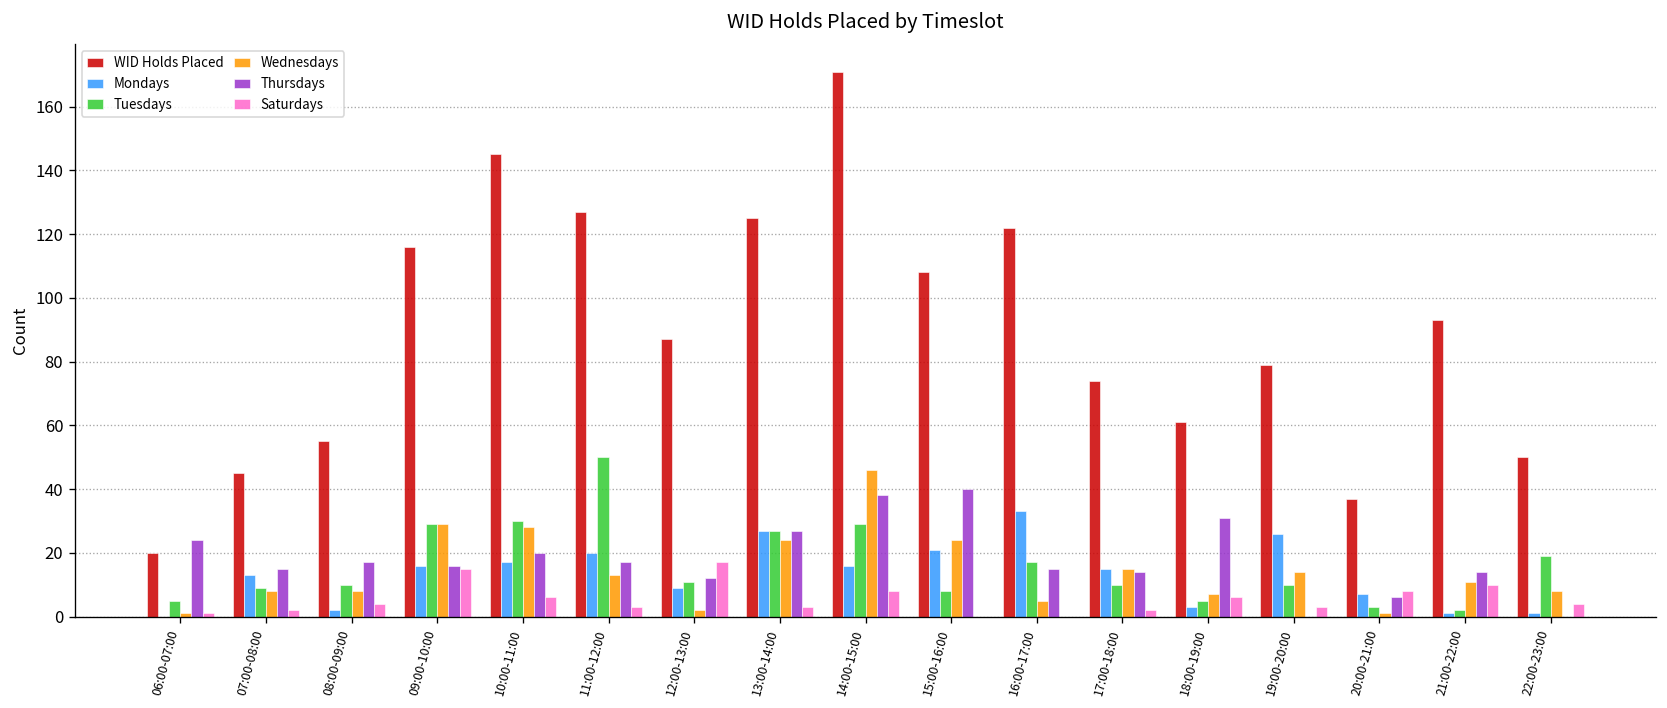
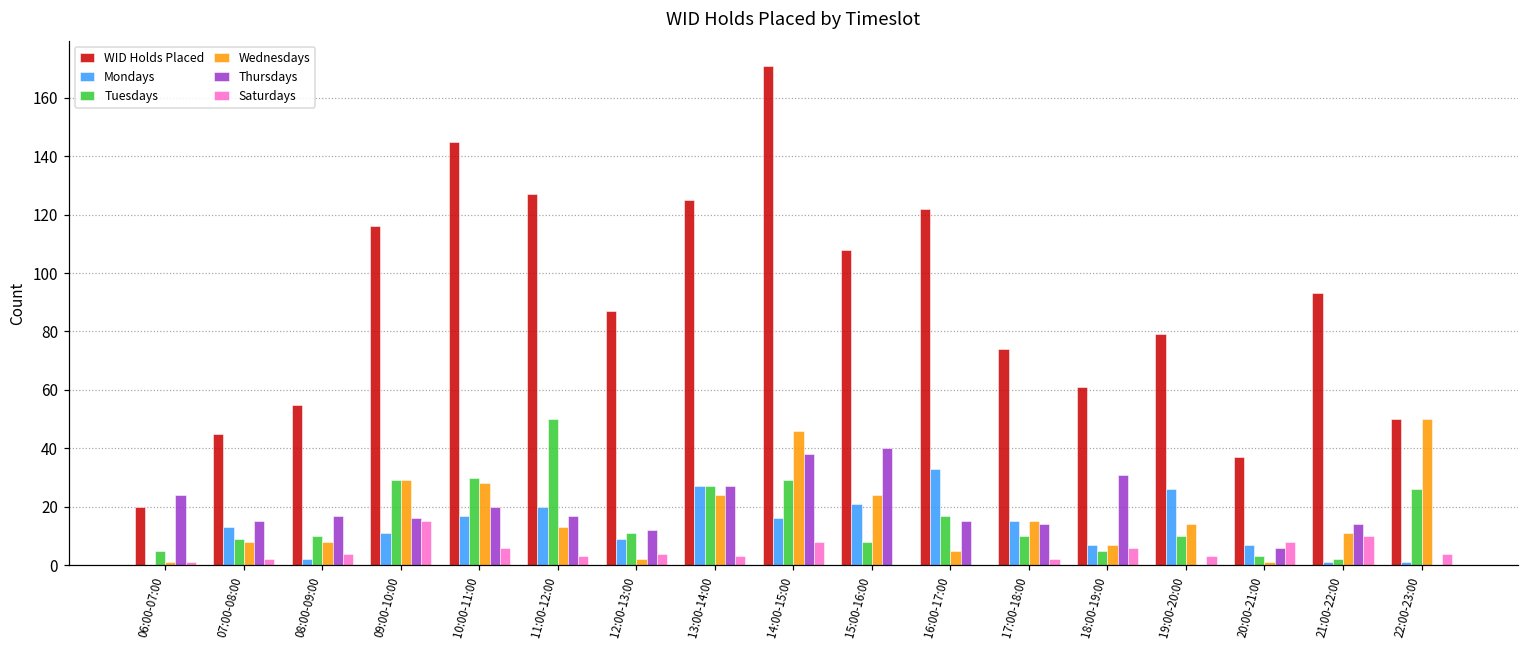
Mondays, 09:00-10:00: 16 -> 11
Saturdays, 12:00-13:00: 17 -> 4
Mondays, 18:00-19:00: 3 -> 7
Tuesdays, 22:00-23:00: 19 -> 26
Wednesdays, 22:00-23:00: 8 -> 50
